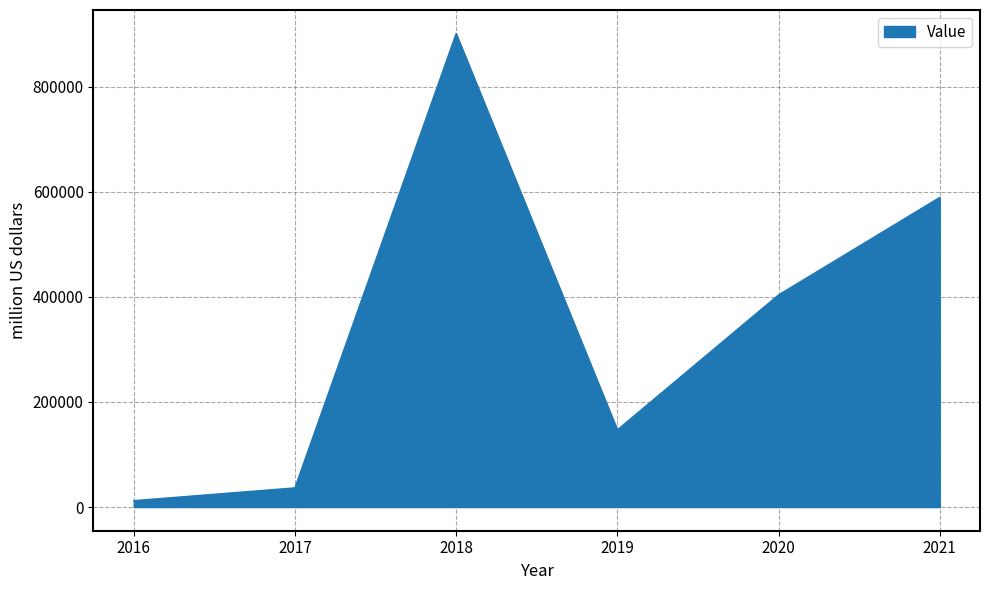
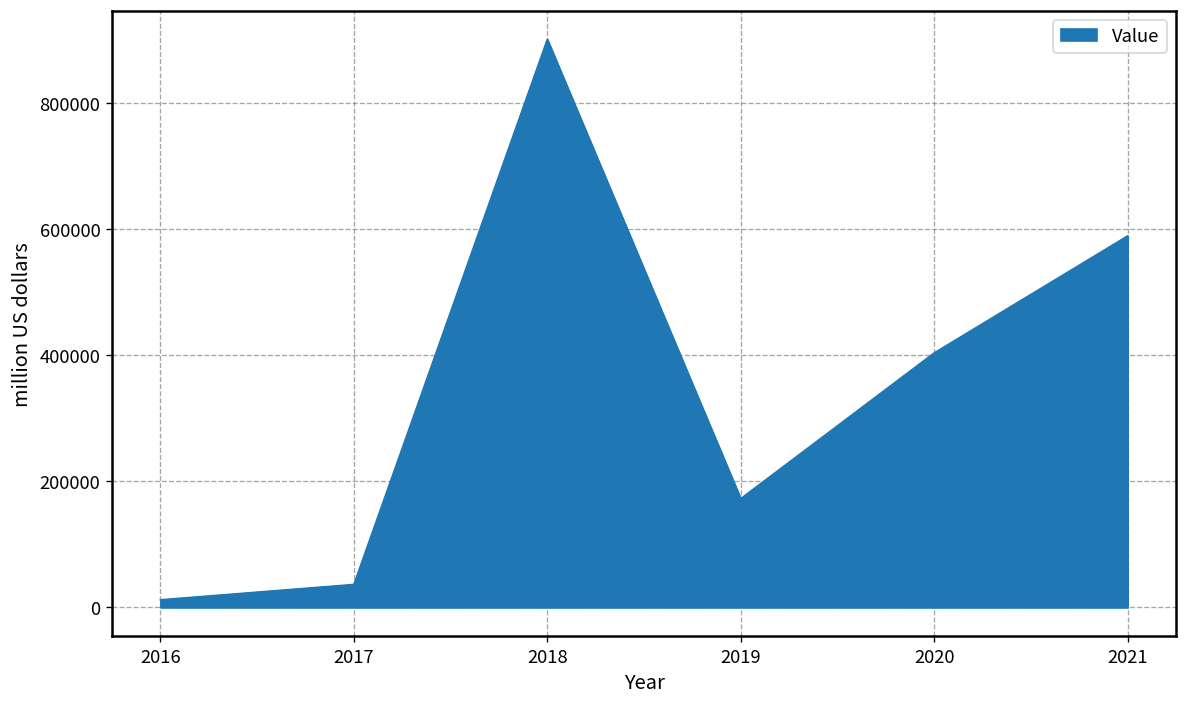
2019: 150000 -> 170000
